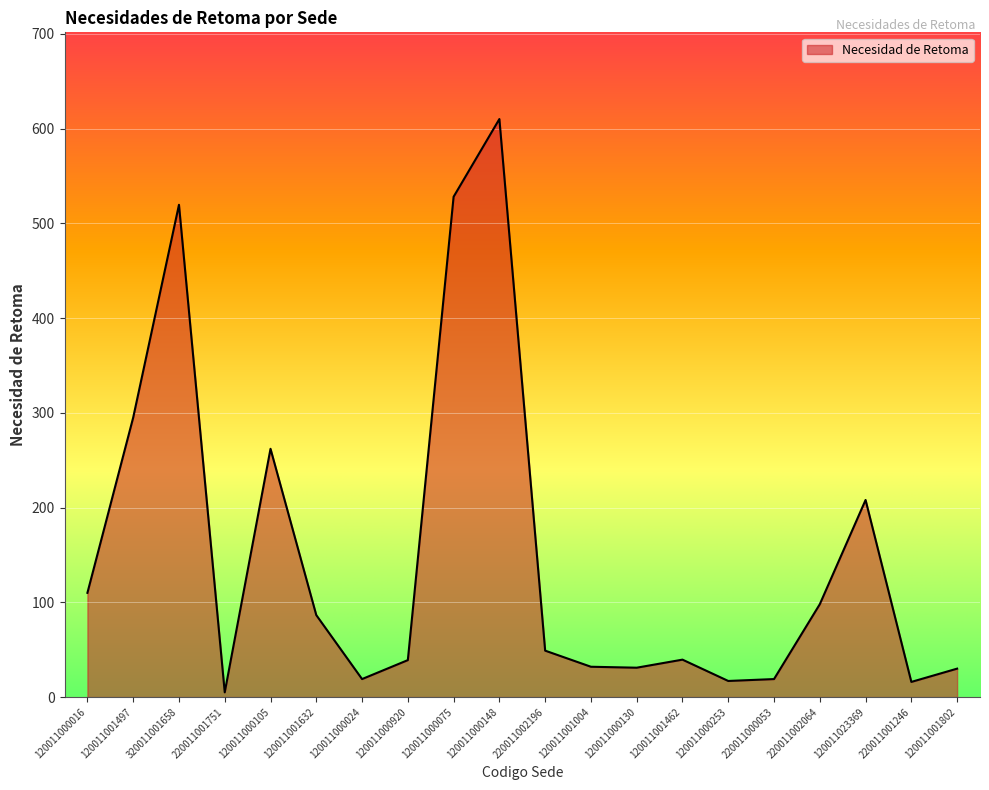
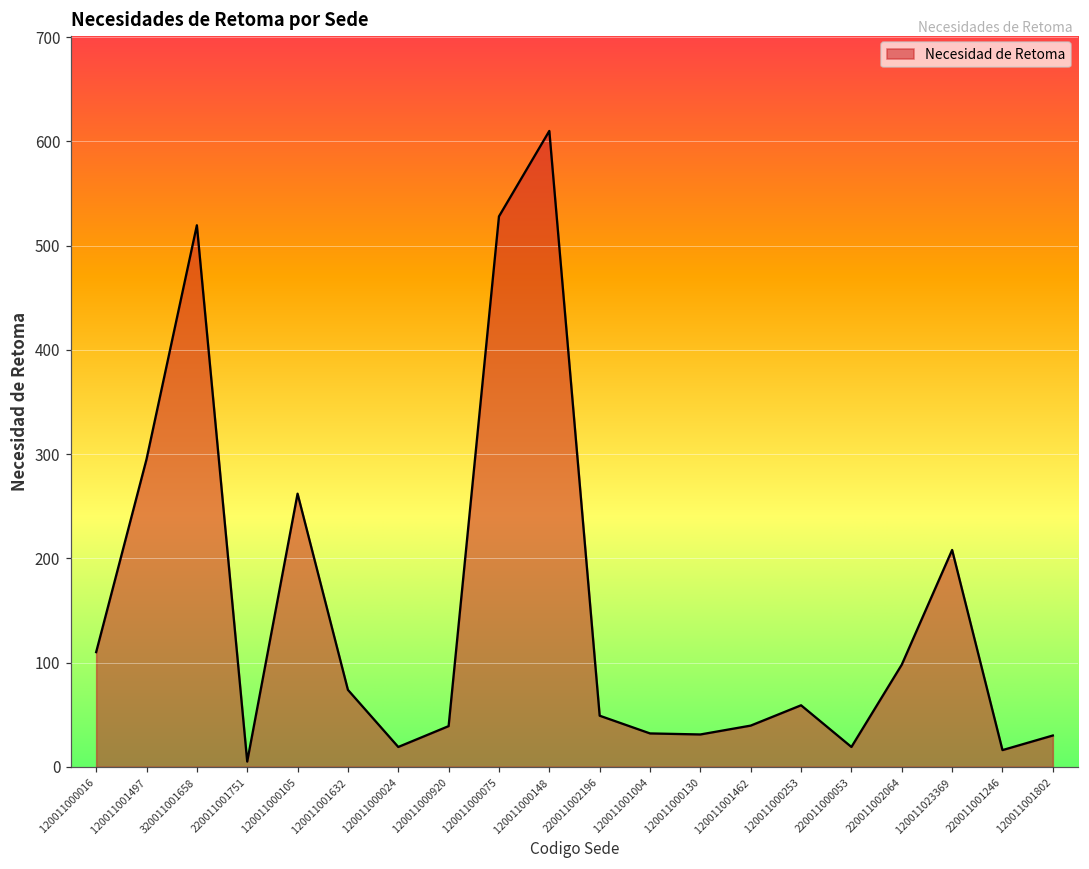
120011001632: 90 -> 70
120011000253: 20 -> 60
